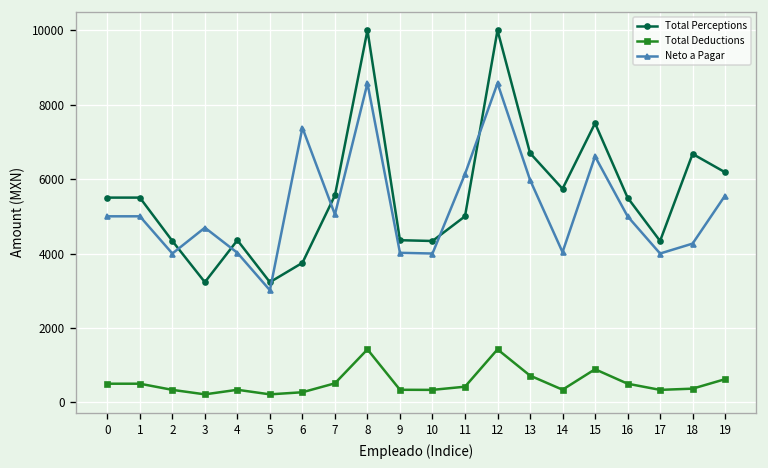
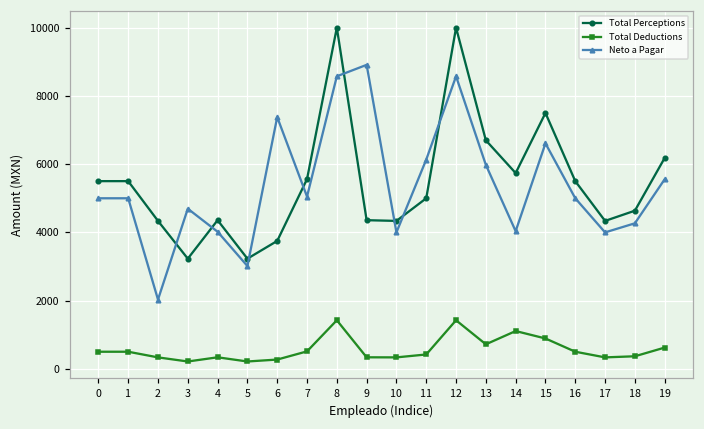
Neto a Pagar, 2: 4000 -> 2000
Neto a Pagar, 9: 4000 -> 8900
Total Deductions, 14: 300 -> 1100
Total Perceptions, 18: 6700 -> 4600
